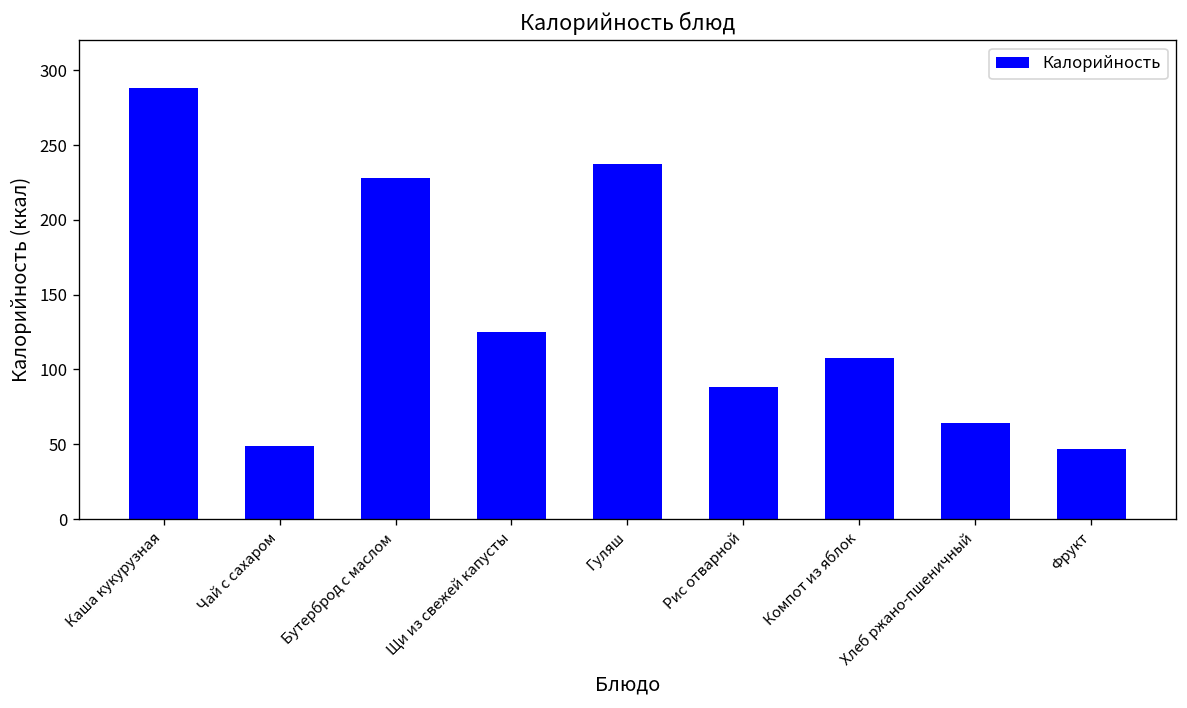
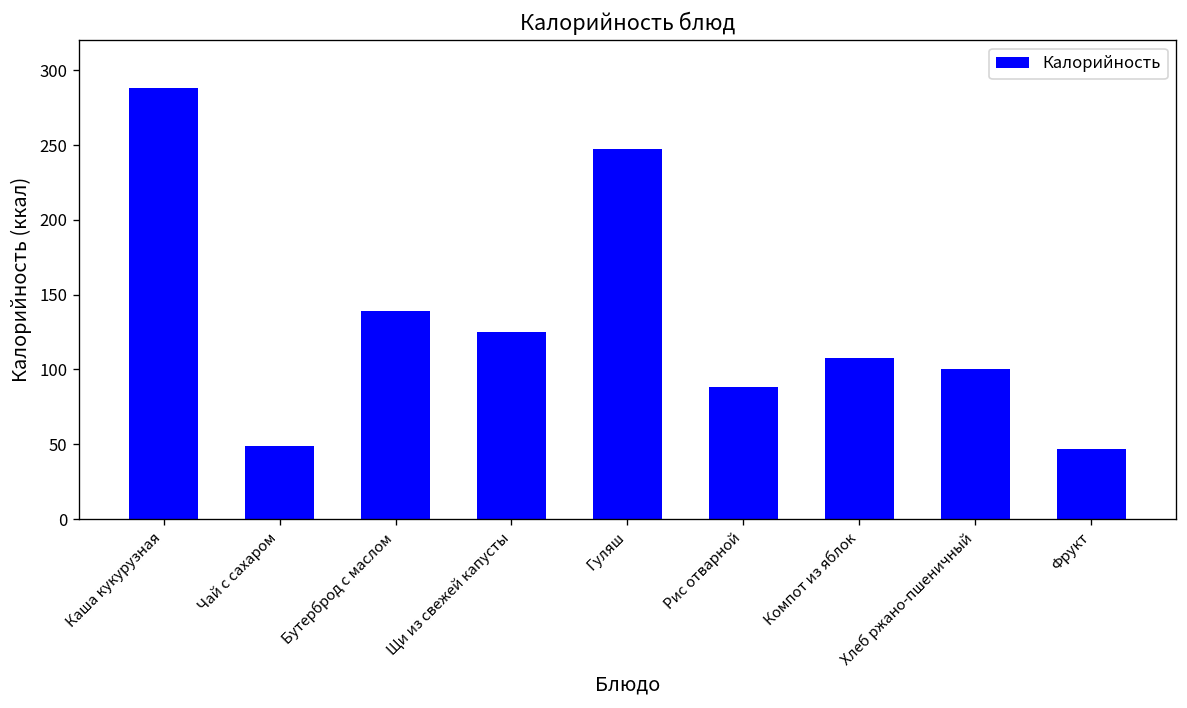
Бутерброд с маслом: 228 -> 139
Гуляш: 238 -> 247
Хлеб ржано-пшеничный: 64 -> 100
